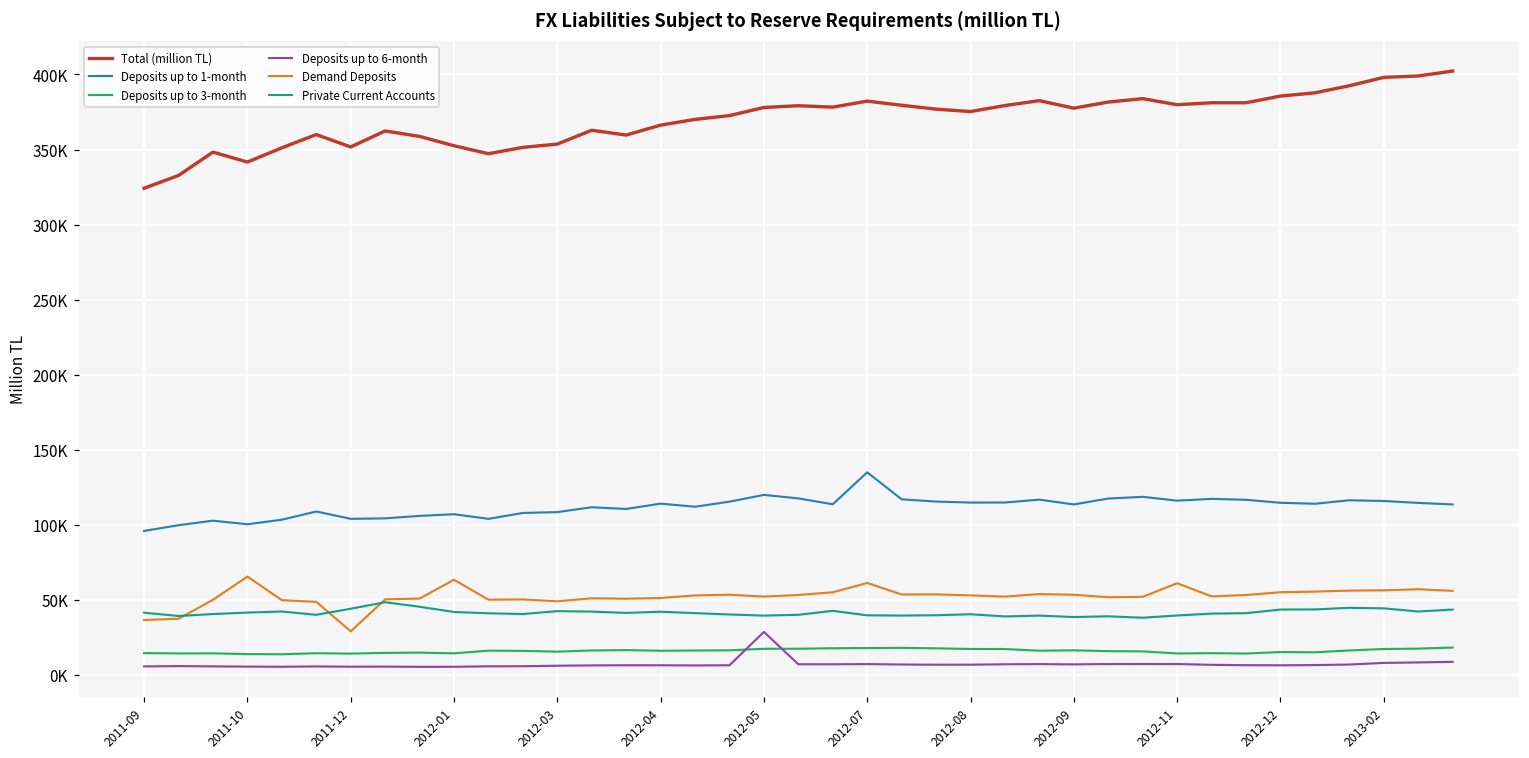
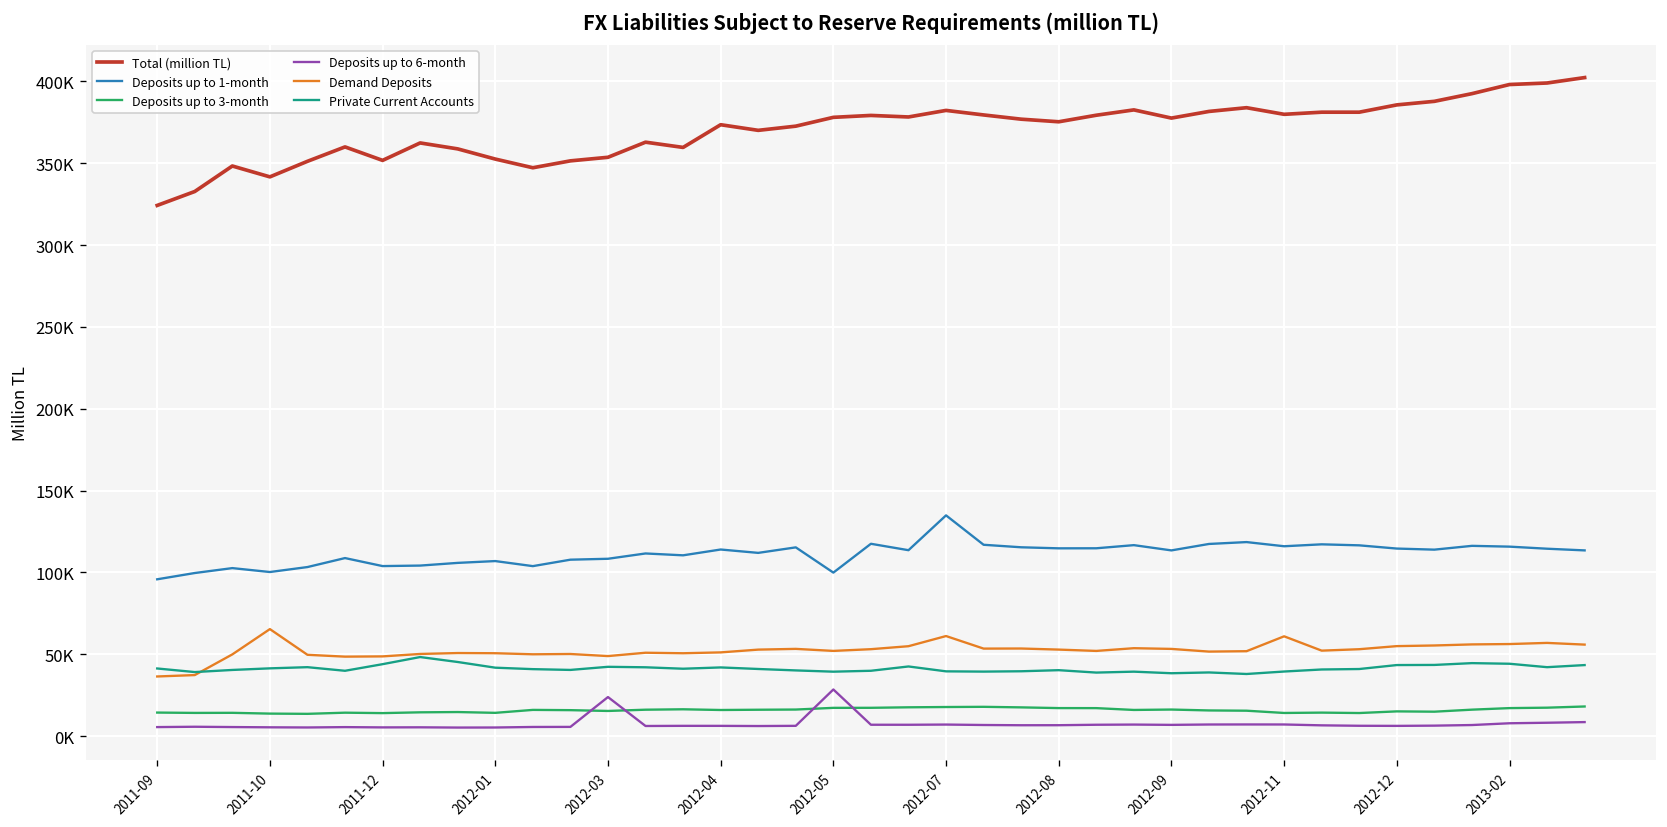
Demand Deposits, 2011-12: 29000 -> 49000
Demand Deposits, 2012-01: 63000 -> 51000
Deposits up to 6-month, 2012-03: 6000 -> 24000
Total (million TL), 2012-04: 366000 -> 374000
Deposits up to 1-month, 2012-05: 120000 -> 100000
